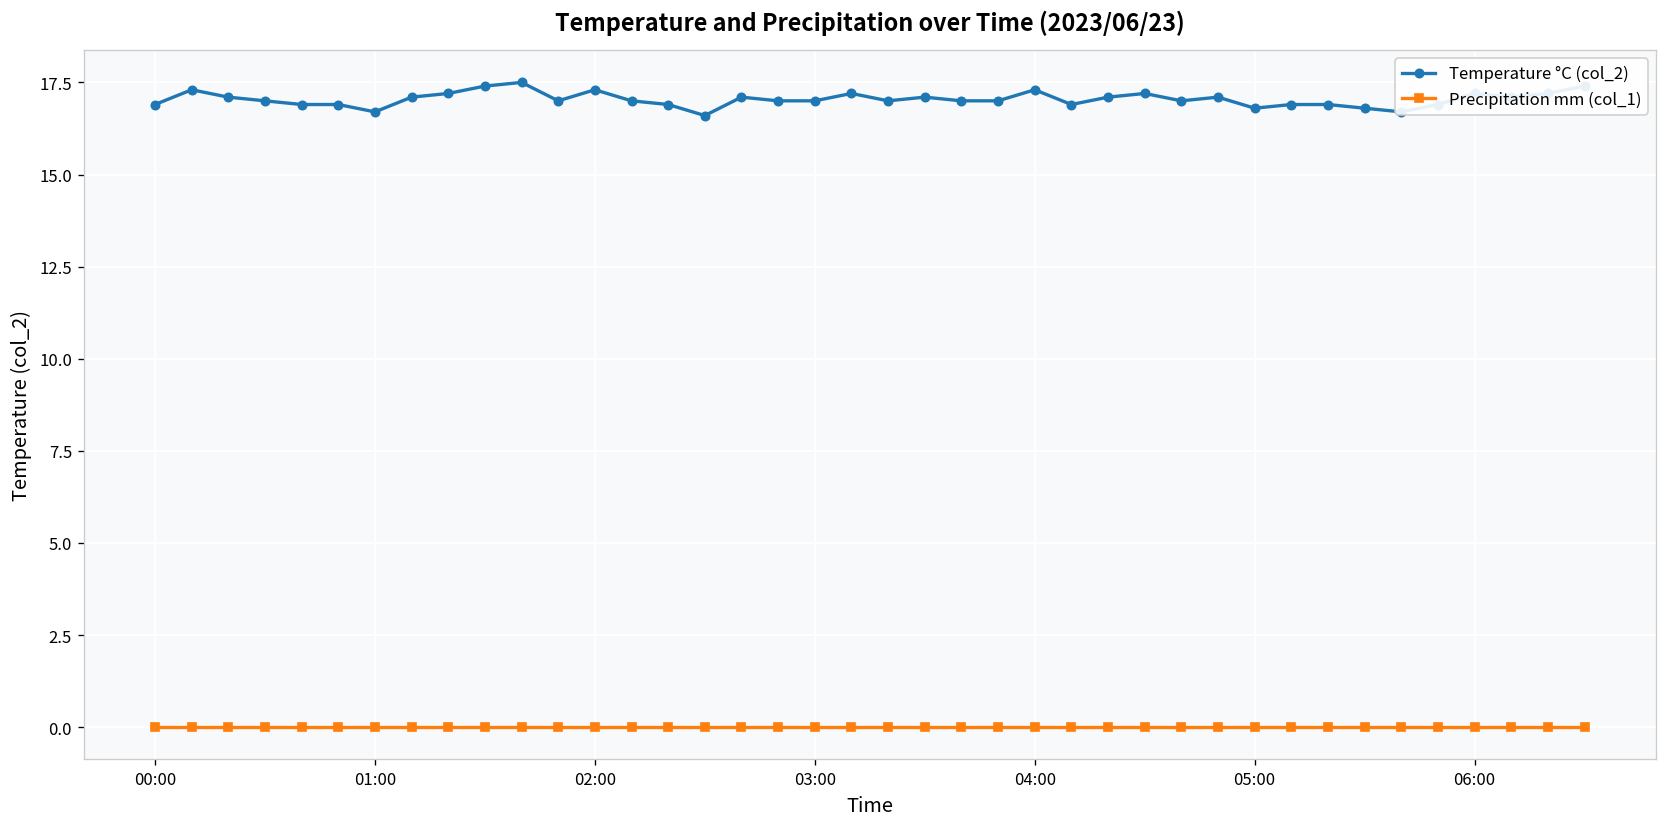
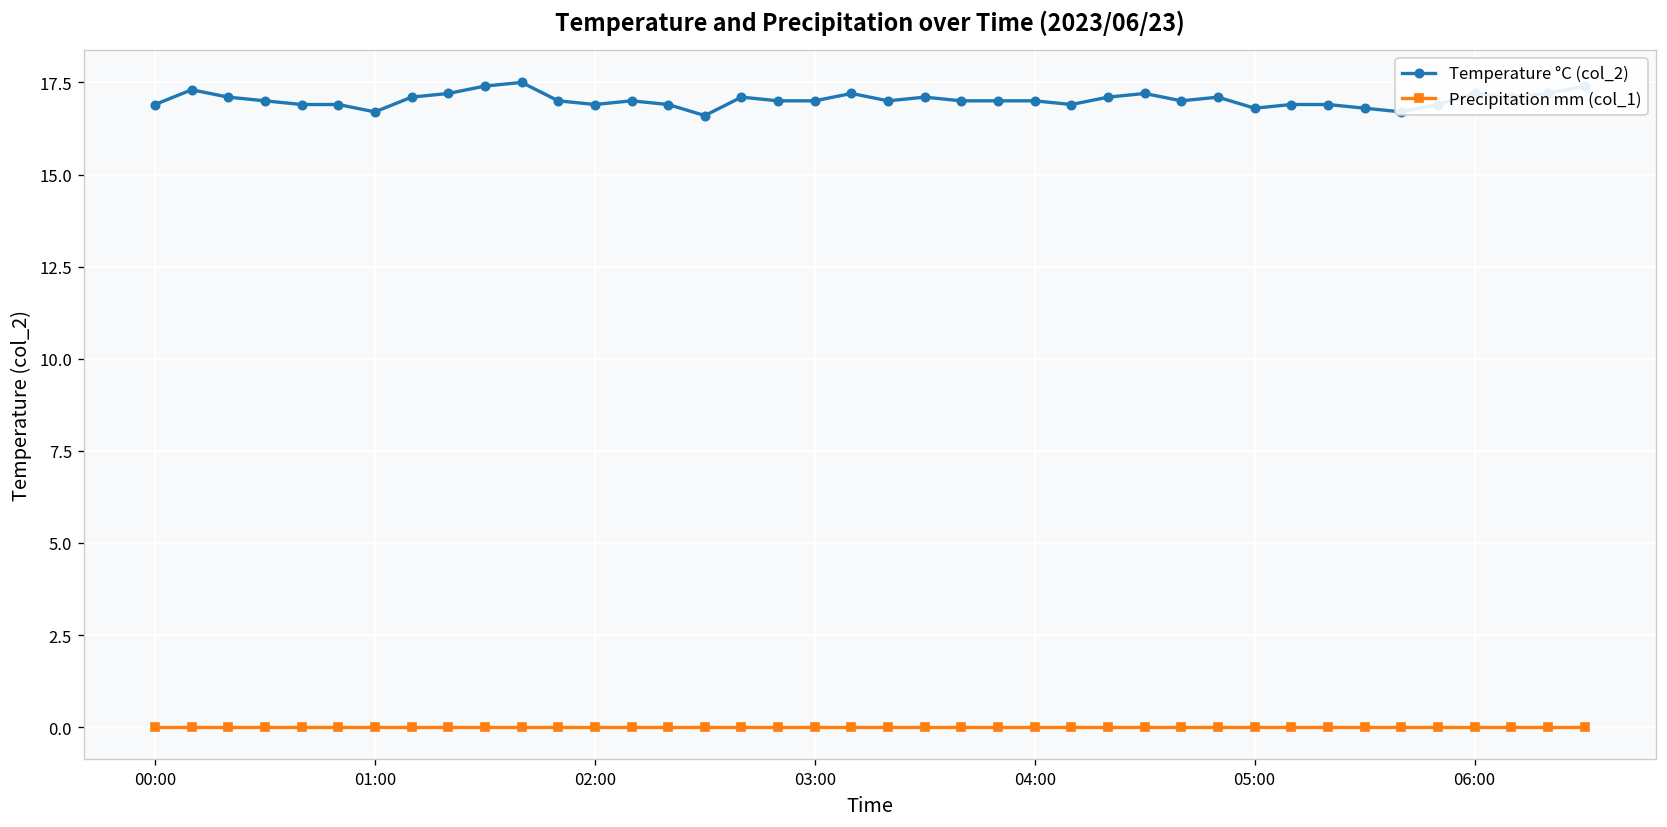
Temperature °C (col_2), 02:00: 17.3 -> 16.9
Temperature °C (col_2), 04:00: 17.3 -> 17.0
